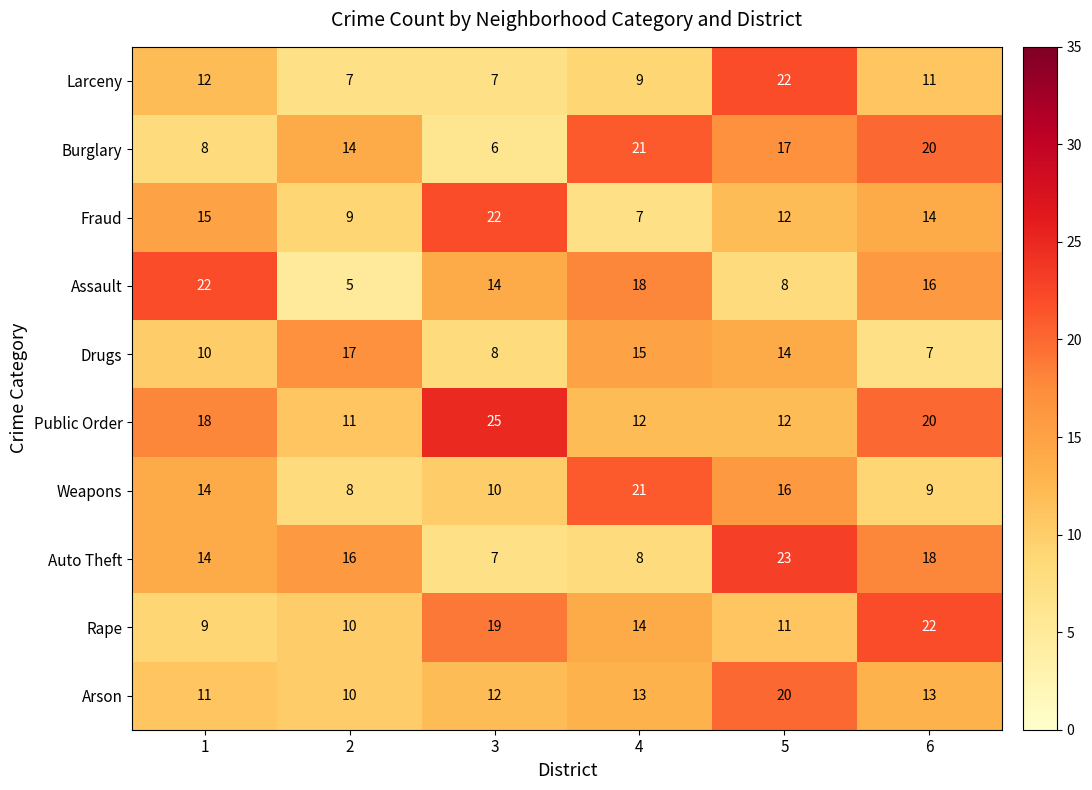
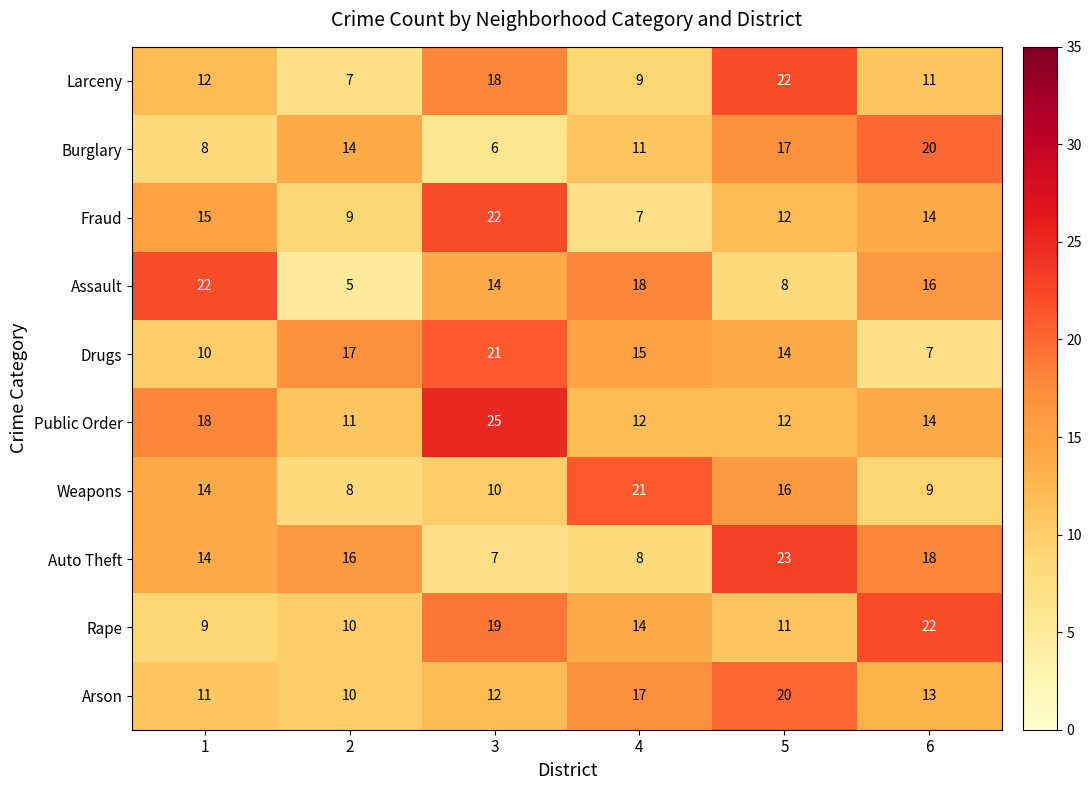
Larceny, 3: 7 -> 18
Burglary, 4: 21 -> 11
Drugs, 3: 8 -> 21
Public Order, 6: 20 -> 14
Arson, 4: 13 -> 17
